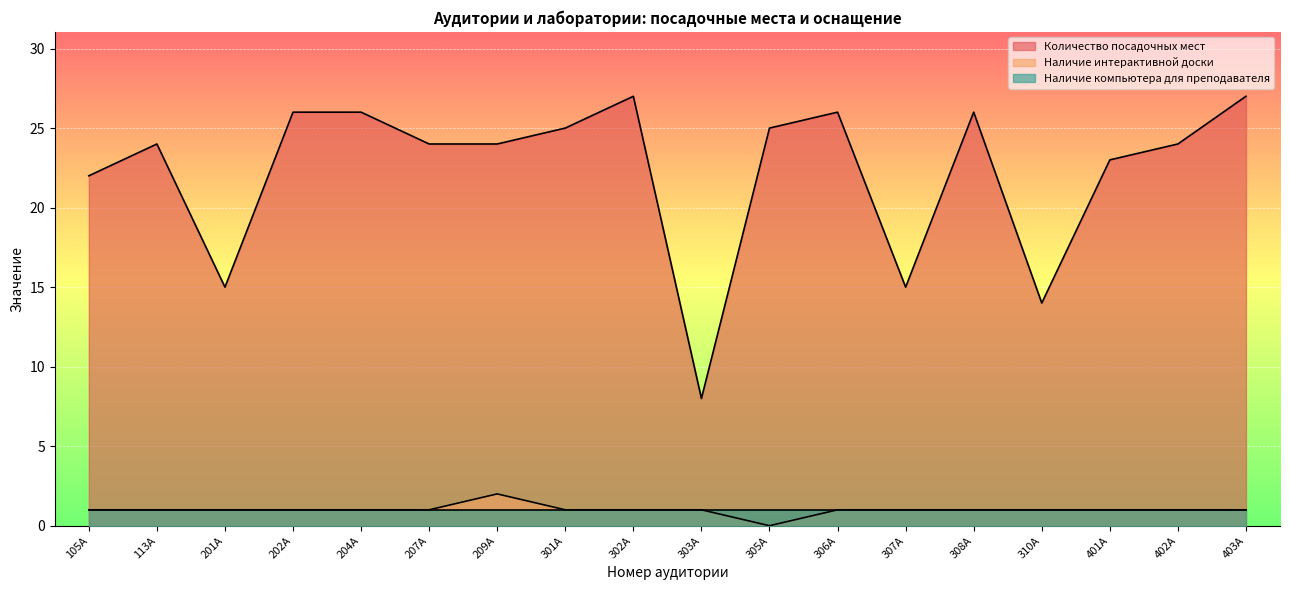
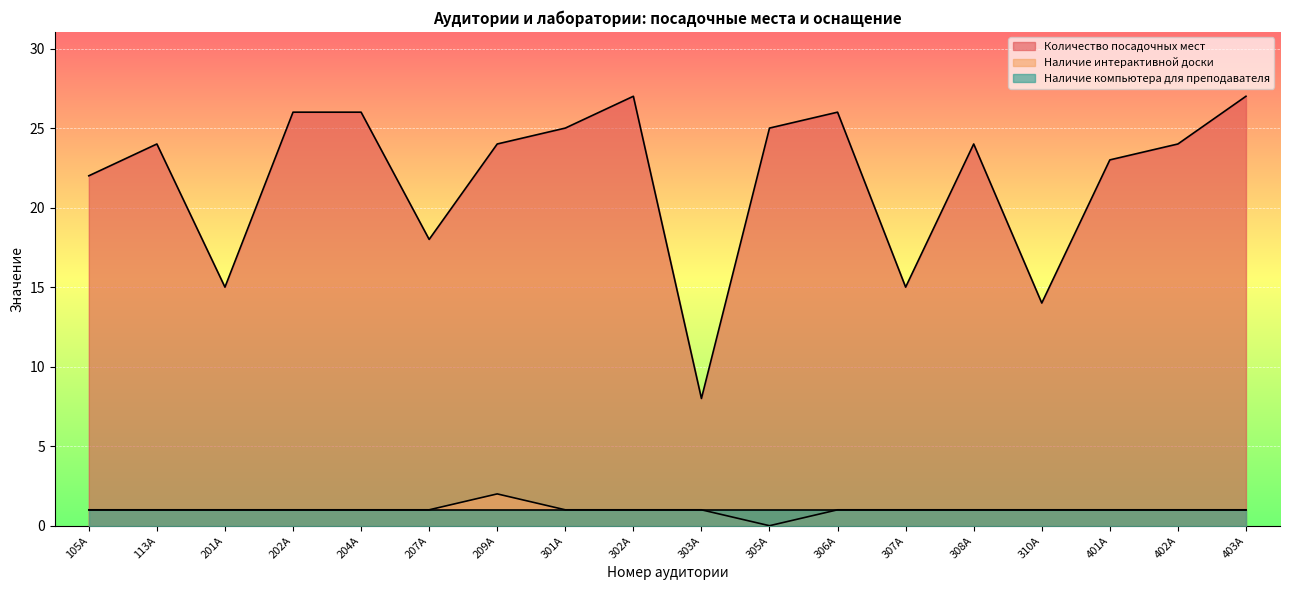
Количество посадочных мест, 207А: 24 -> 18
Количество посадочных мест, 308А: 26 -> 24
